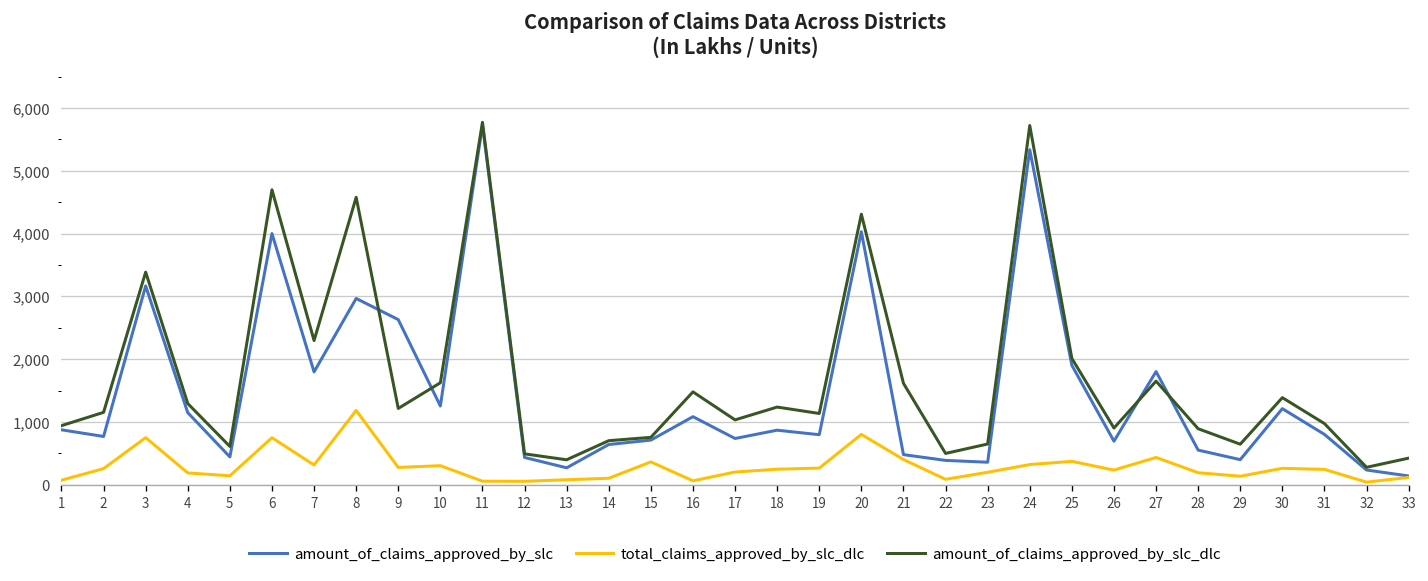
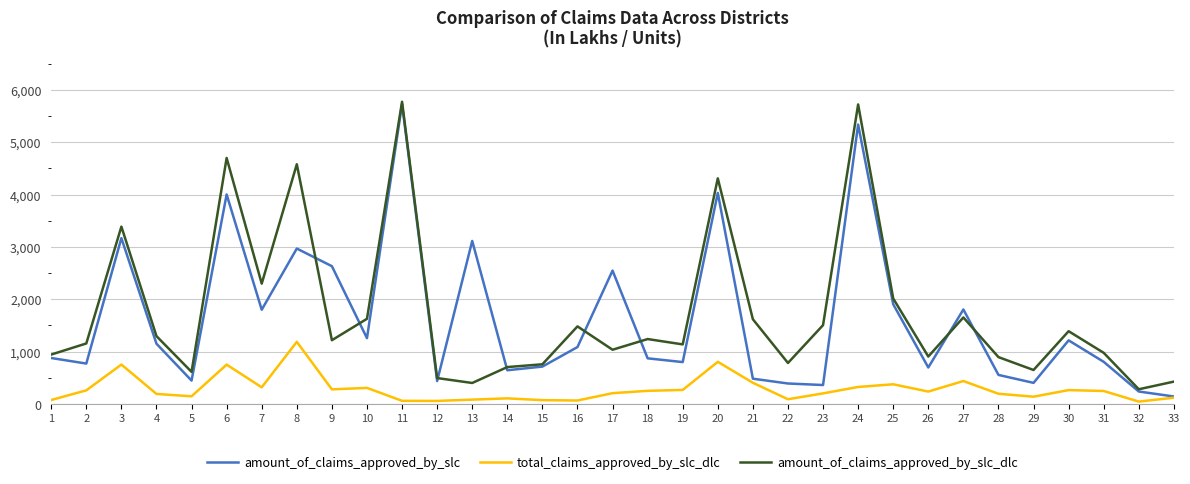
amount_of_claims_approved_by_slc, 13: 300 -> 3,100
total_claims_approved_by_slc_dlc, 15: 400 -> 100
amount_of_claims_approved_by_slc, 17: 700 -> 2,500
amount_of_claims_approved_by_slc_dlc, 22: 500 -> 800
amount_of_claims_approved_by_slc_dlc, 23: 700 -> 1,500
